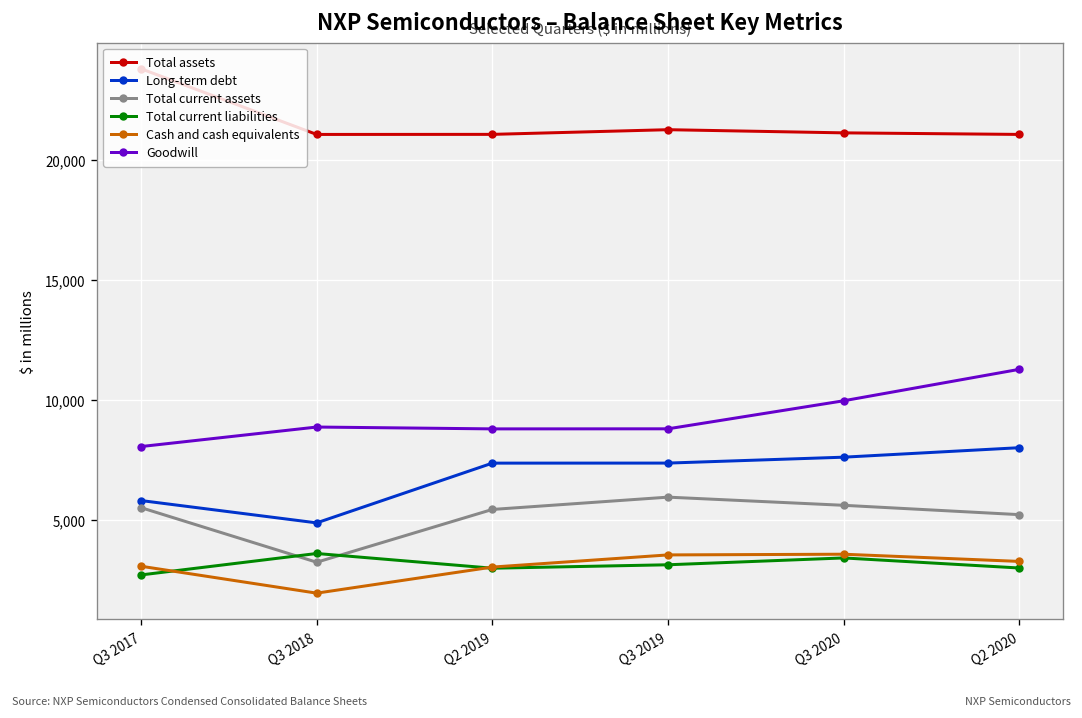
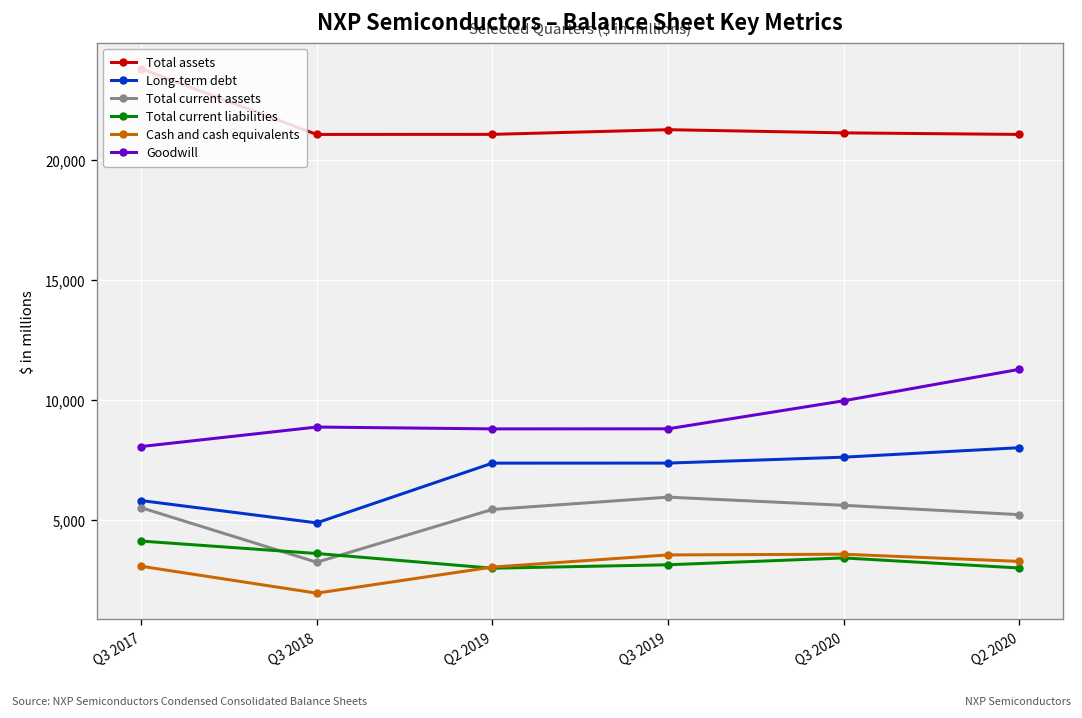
Total current liabilities, Q3 2017: 2,700 -> 4,100
